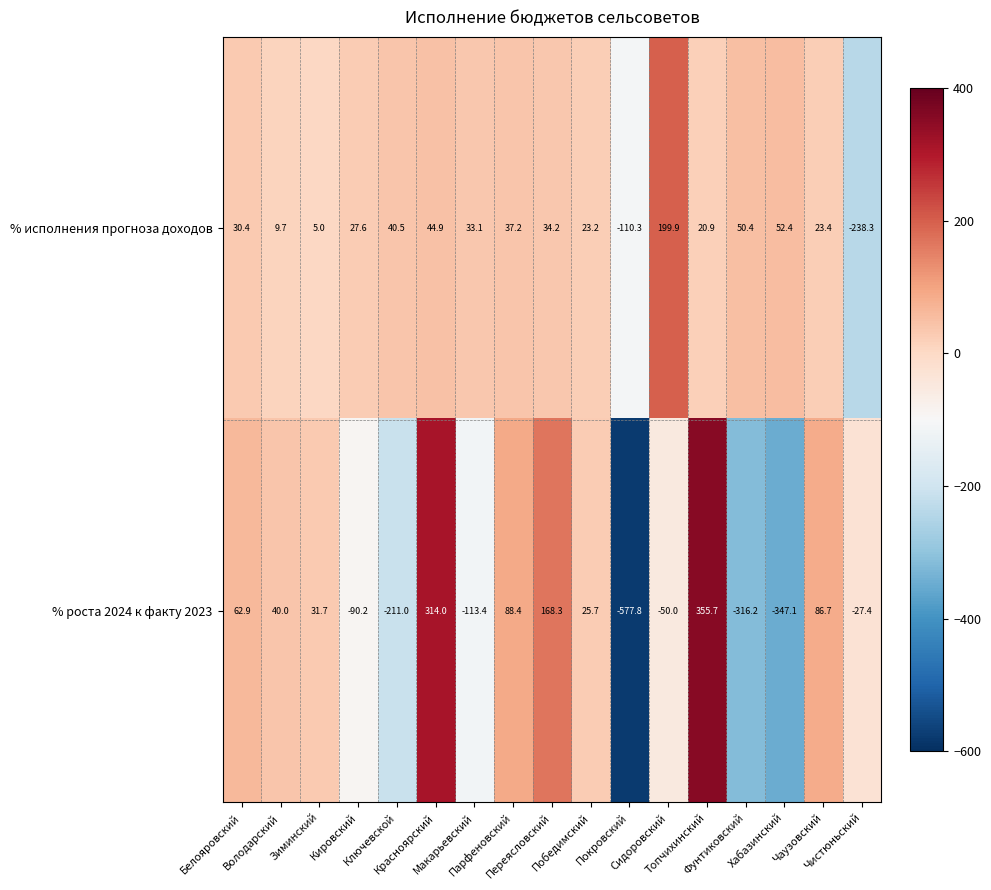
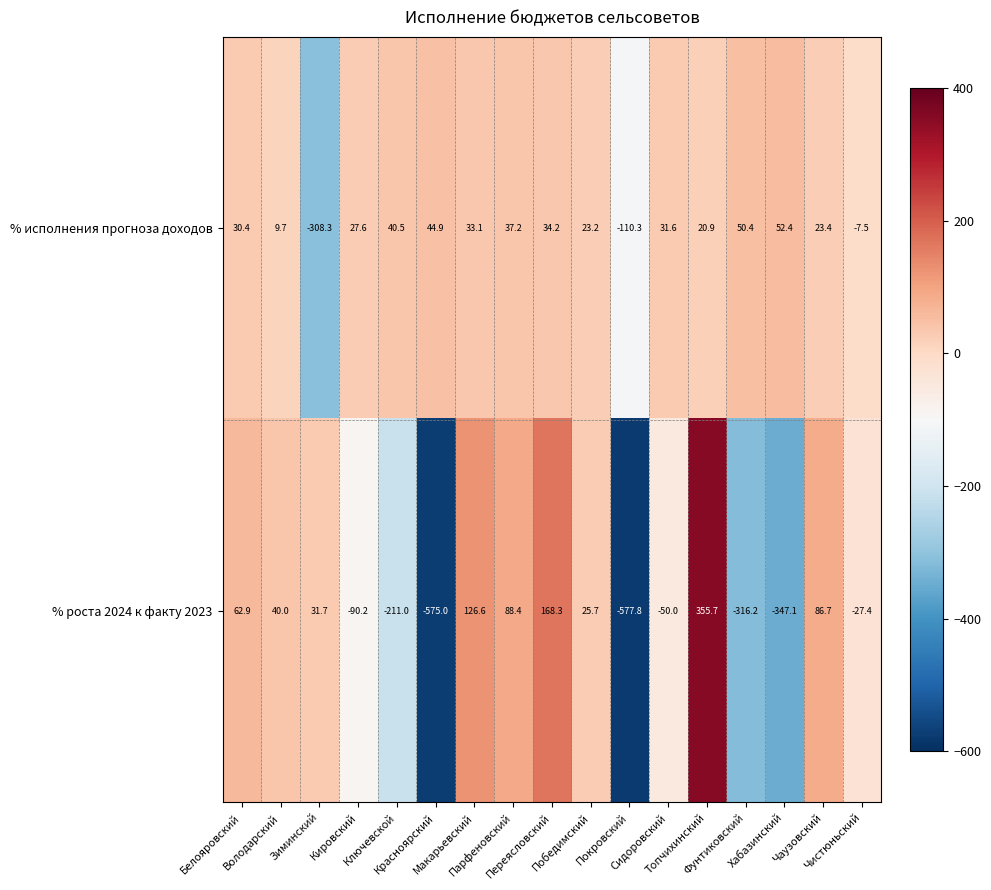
% исполнения прогноза доходов, Зиминский: 5.0 -> -308.3
% исполнения прогноза доходов, Сидоровский: 199.9 -> 31.6
% исполнения прогноза доходов, Чистюньский: -238.3 -> -7.5
% роста 2024 к факту 2023, Красноярский: 314.0 -> -575.0
% роста 2024 к факту 2023, Макарьевский: -113.4 -> 126.6
